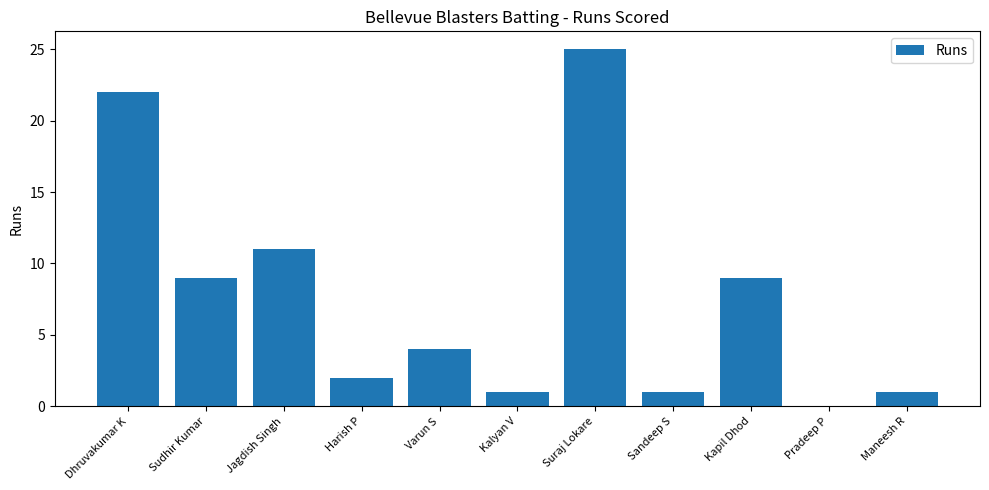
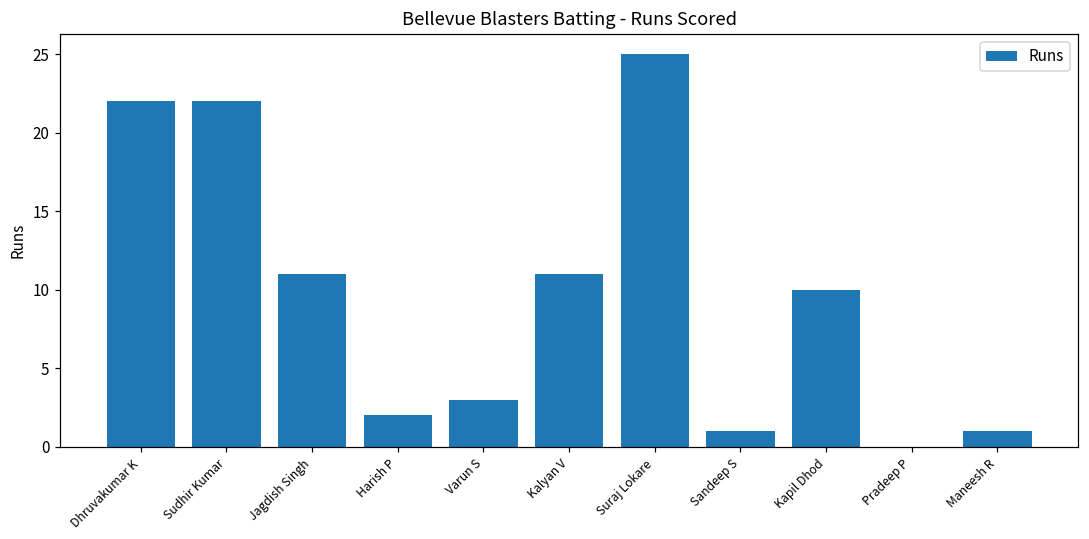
Sudhir Kumar: 9 -> 22
Varun S: 4 -> 3
Kalyan V: 1 -> 11
Kapil Dhod: 9 -> 10
